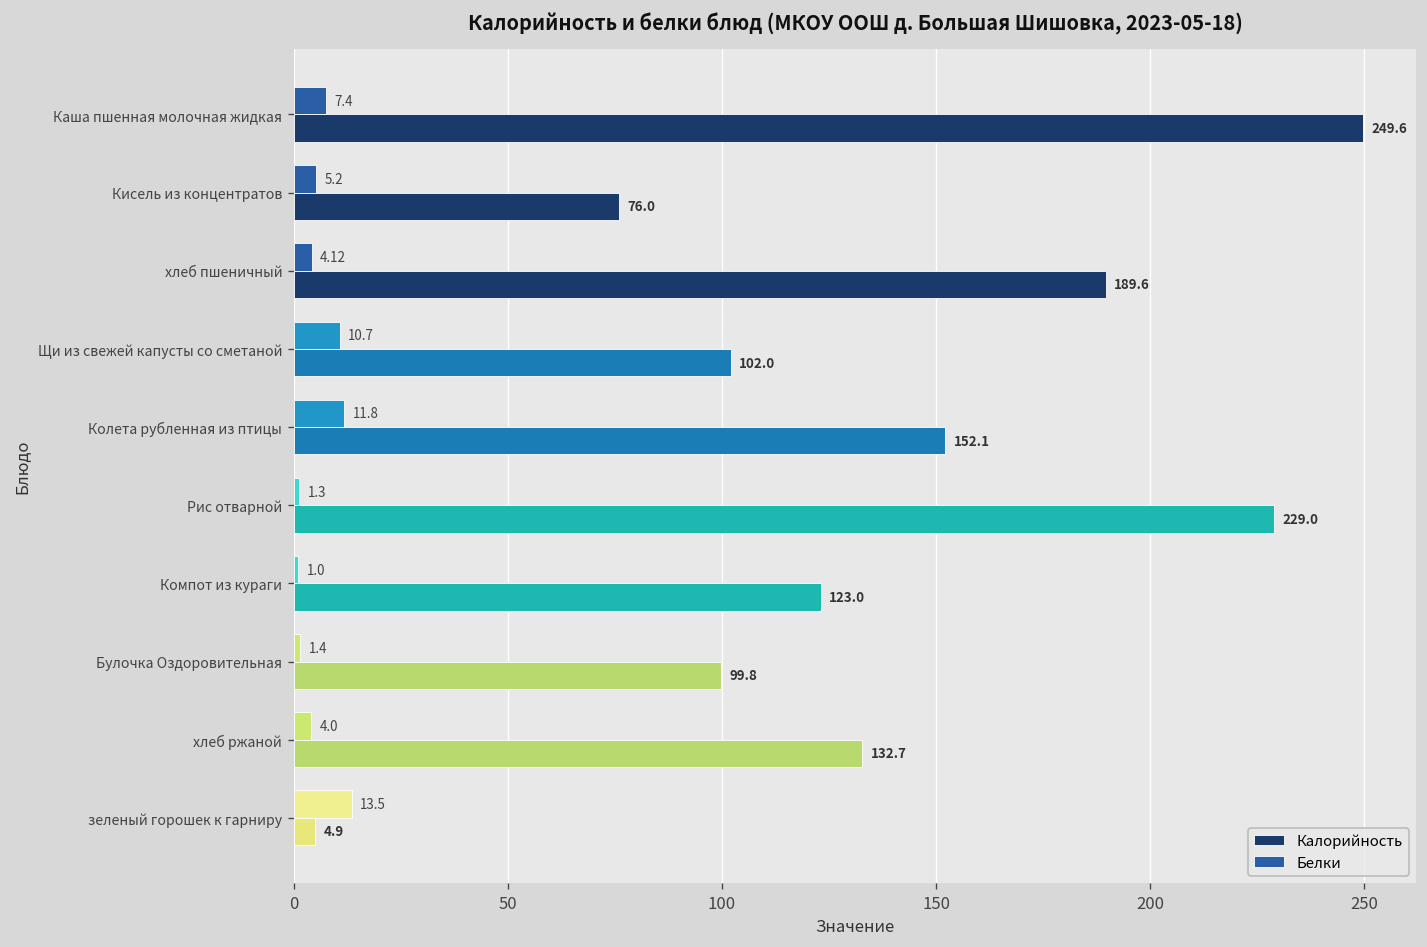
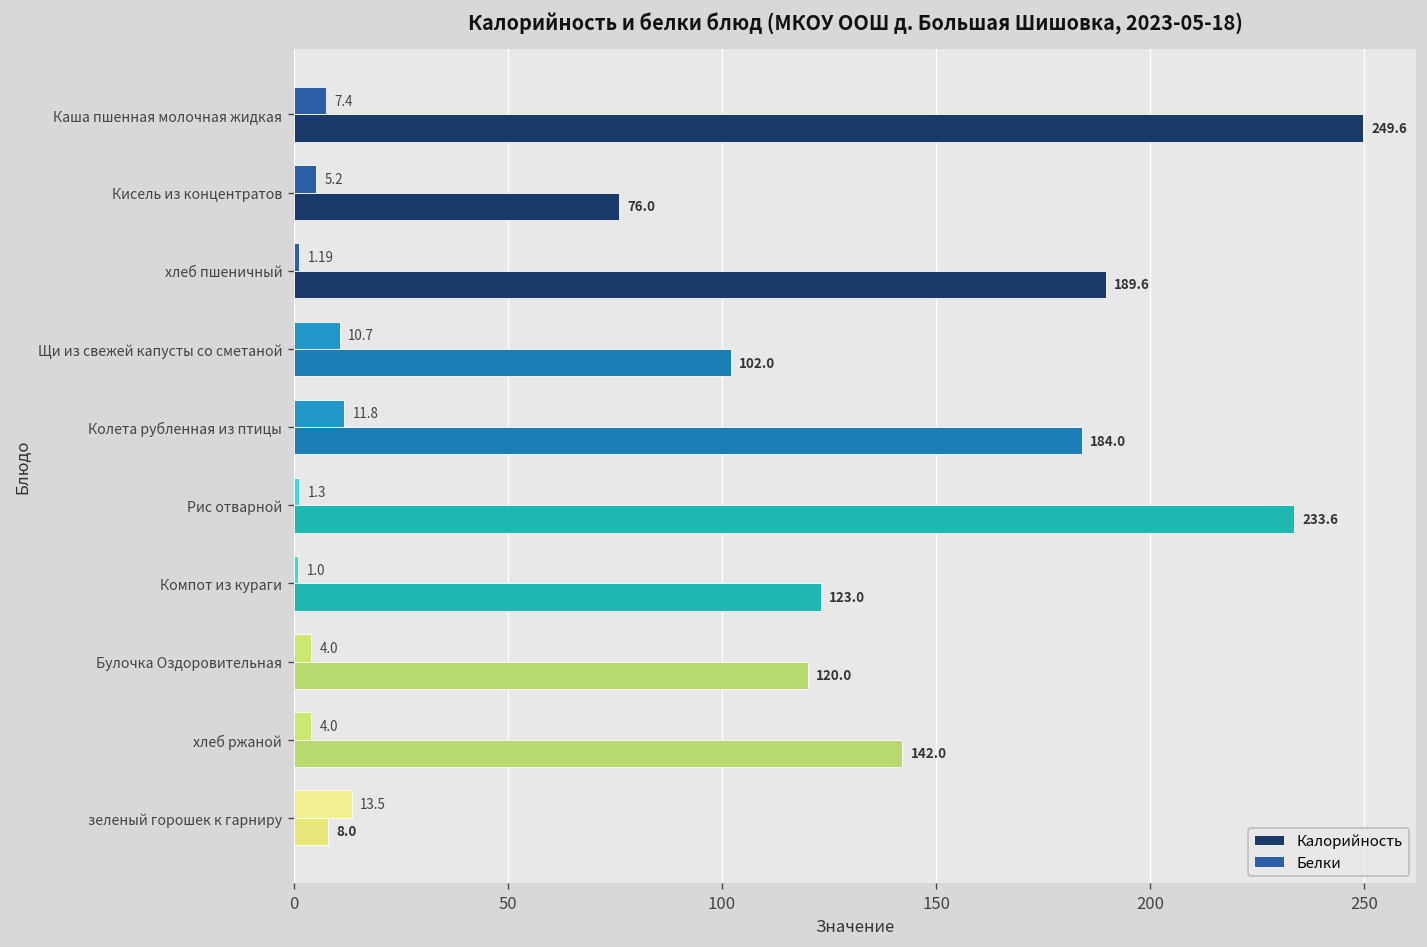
Белки, хлеб пшеничный: 4.12 -> 1.19
Калорийность, Колета рубленная из птицы: 152.1 -> 184.0
Калорийность, Рис отварной: 229.0 -> 233.6
Белки, Булочка Оздоровительная: 1.4 -> 4.0
Калорийность, Булочка Оздоровительная: 99.8 -> 120.0
Калорийность, хлеб ржаной: 132.7 -> 142.0
Калорийность, зеленый горошек к гарниру: 4.9 -> 8.0
